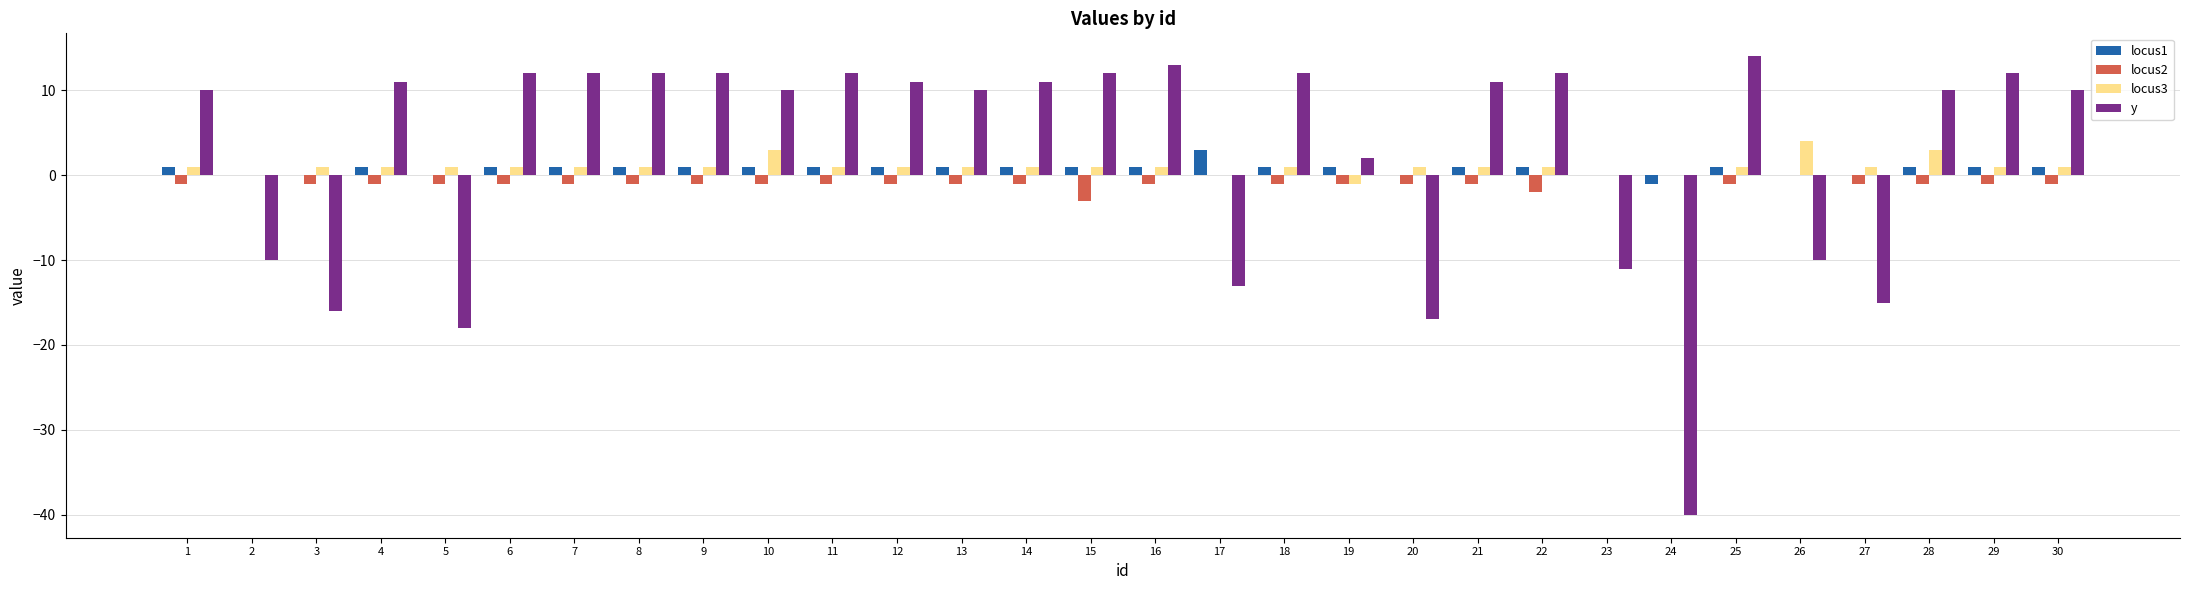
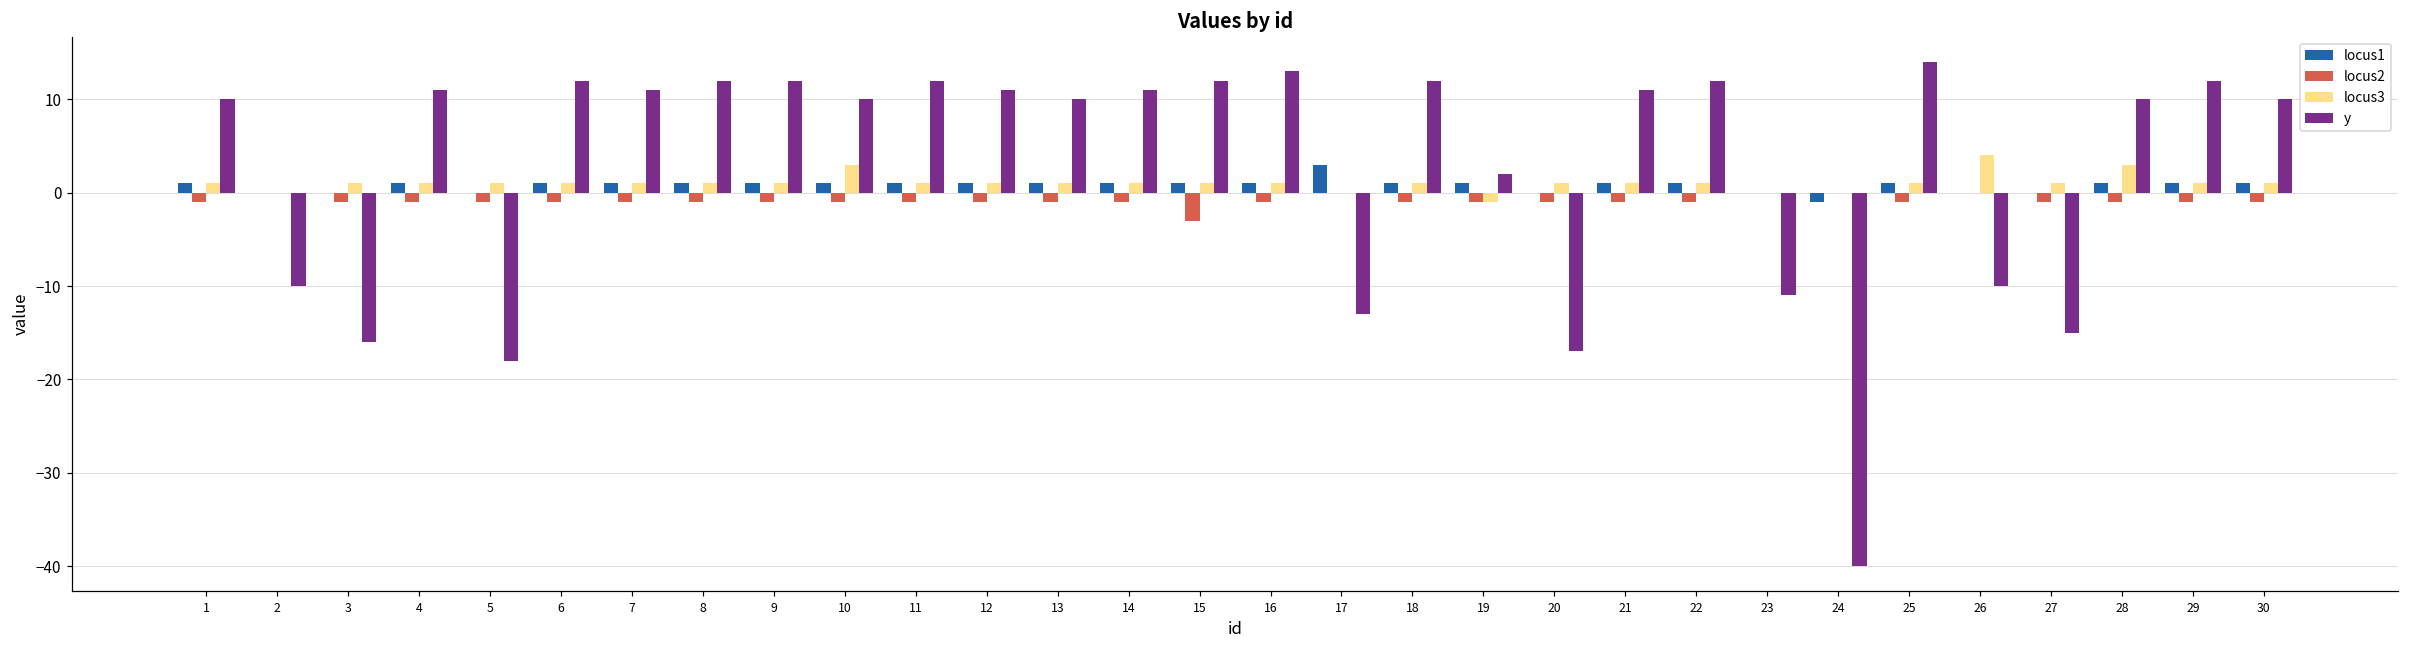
y, 7: 12 -> 11
locus2, 22: -2 -> -1
